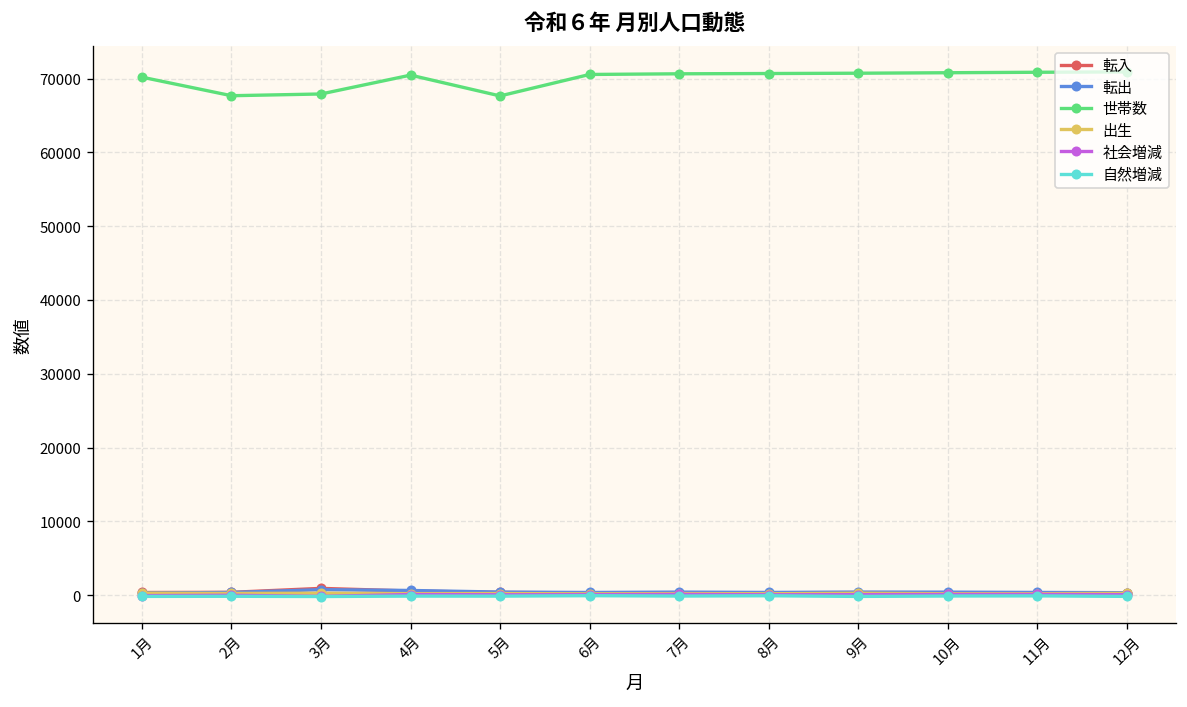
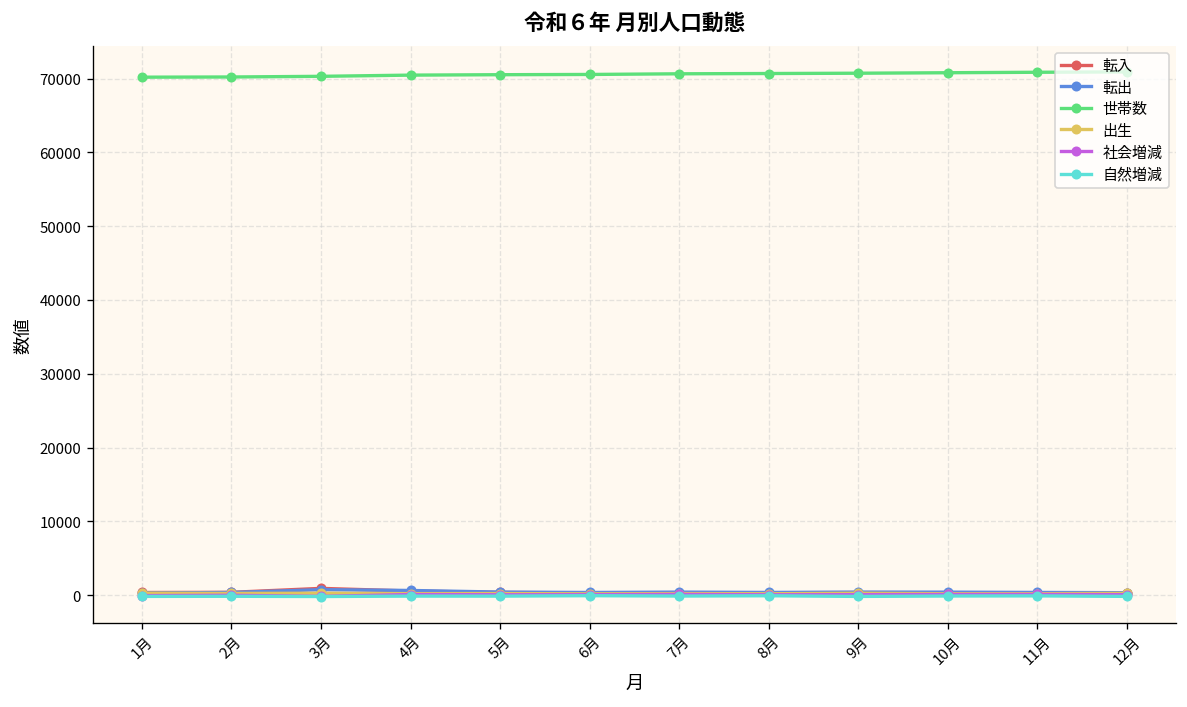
世帯数, 2月: 68000 -> 70000
世帯数, 3月: 68000 -> 70000
世帯数, 5月: 68000 -> 71000
